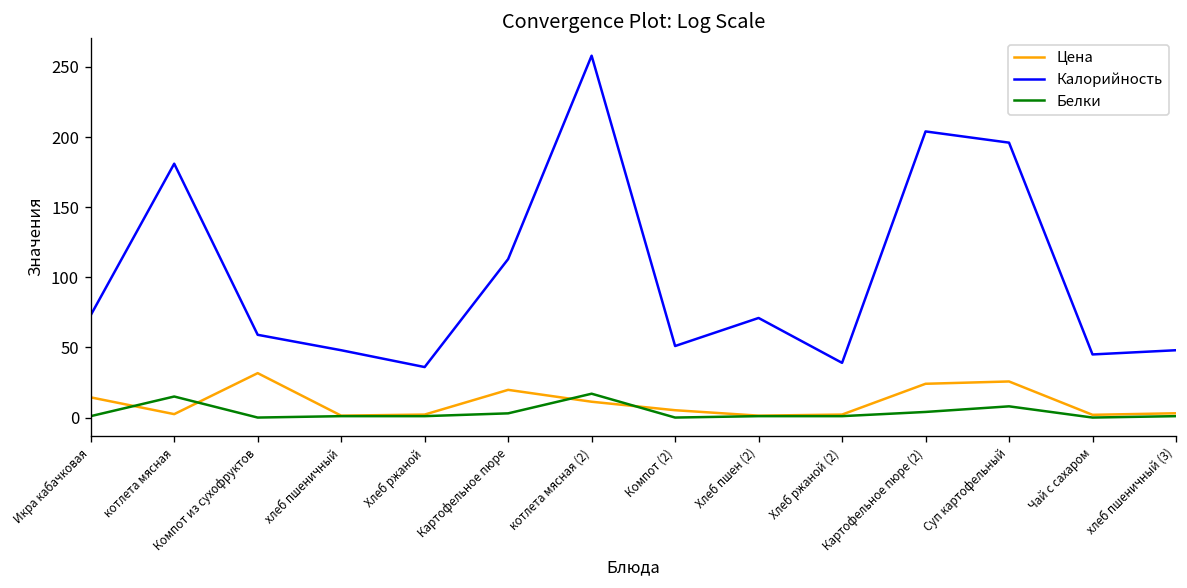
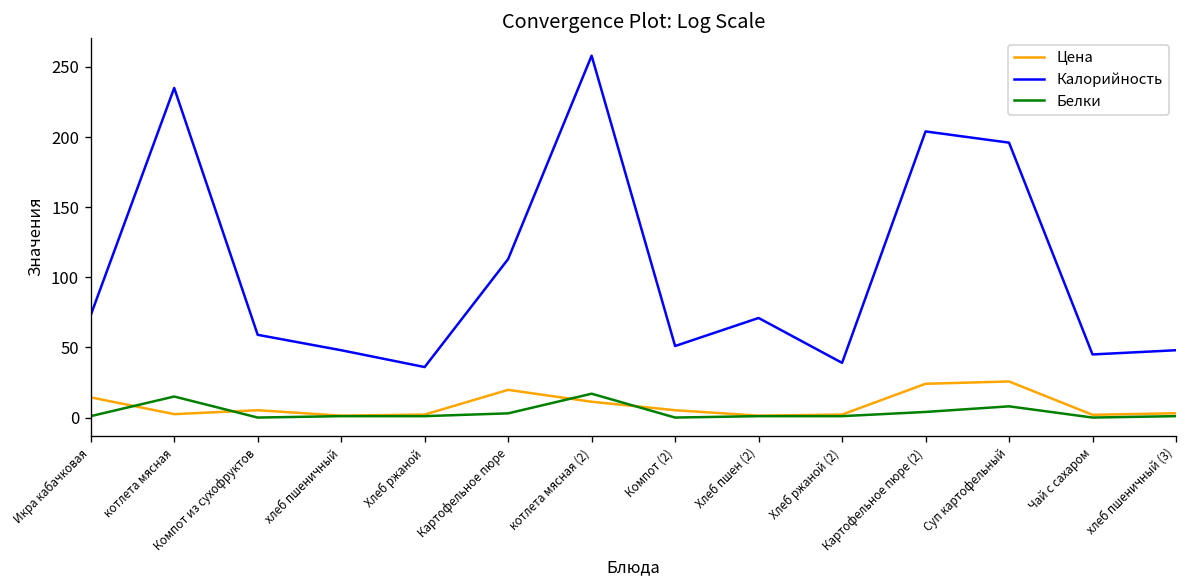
Калорийность, котлета мясная: 181 -> 235
Цена, Компот из сухофруктов: 32 -> 5
